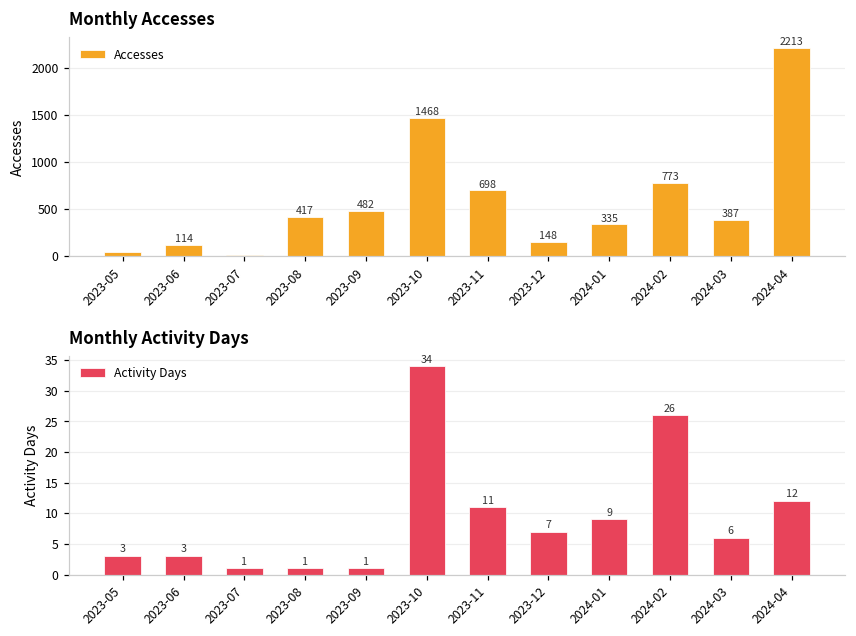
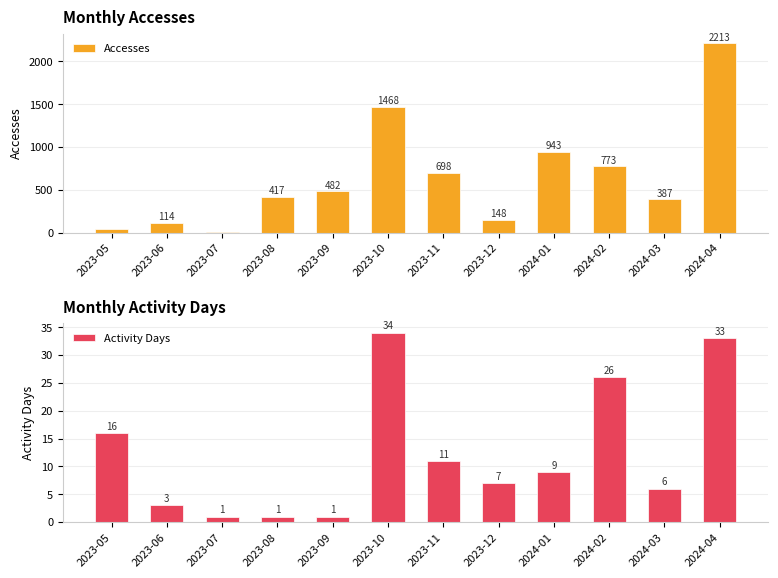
Monthly Accesses, 2024-01: 335 -> 943
Monthly Activity Days, 2023-05: 3 -> 16
Monthly Activity Days, 2024-04: 12 -> 33
